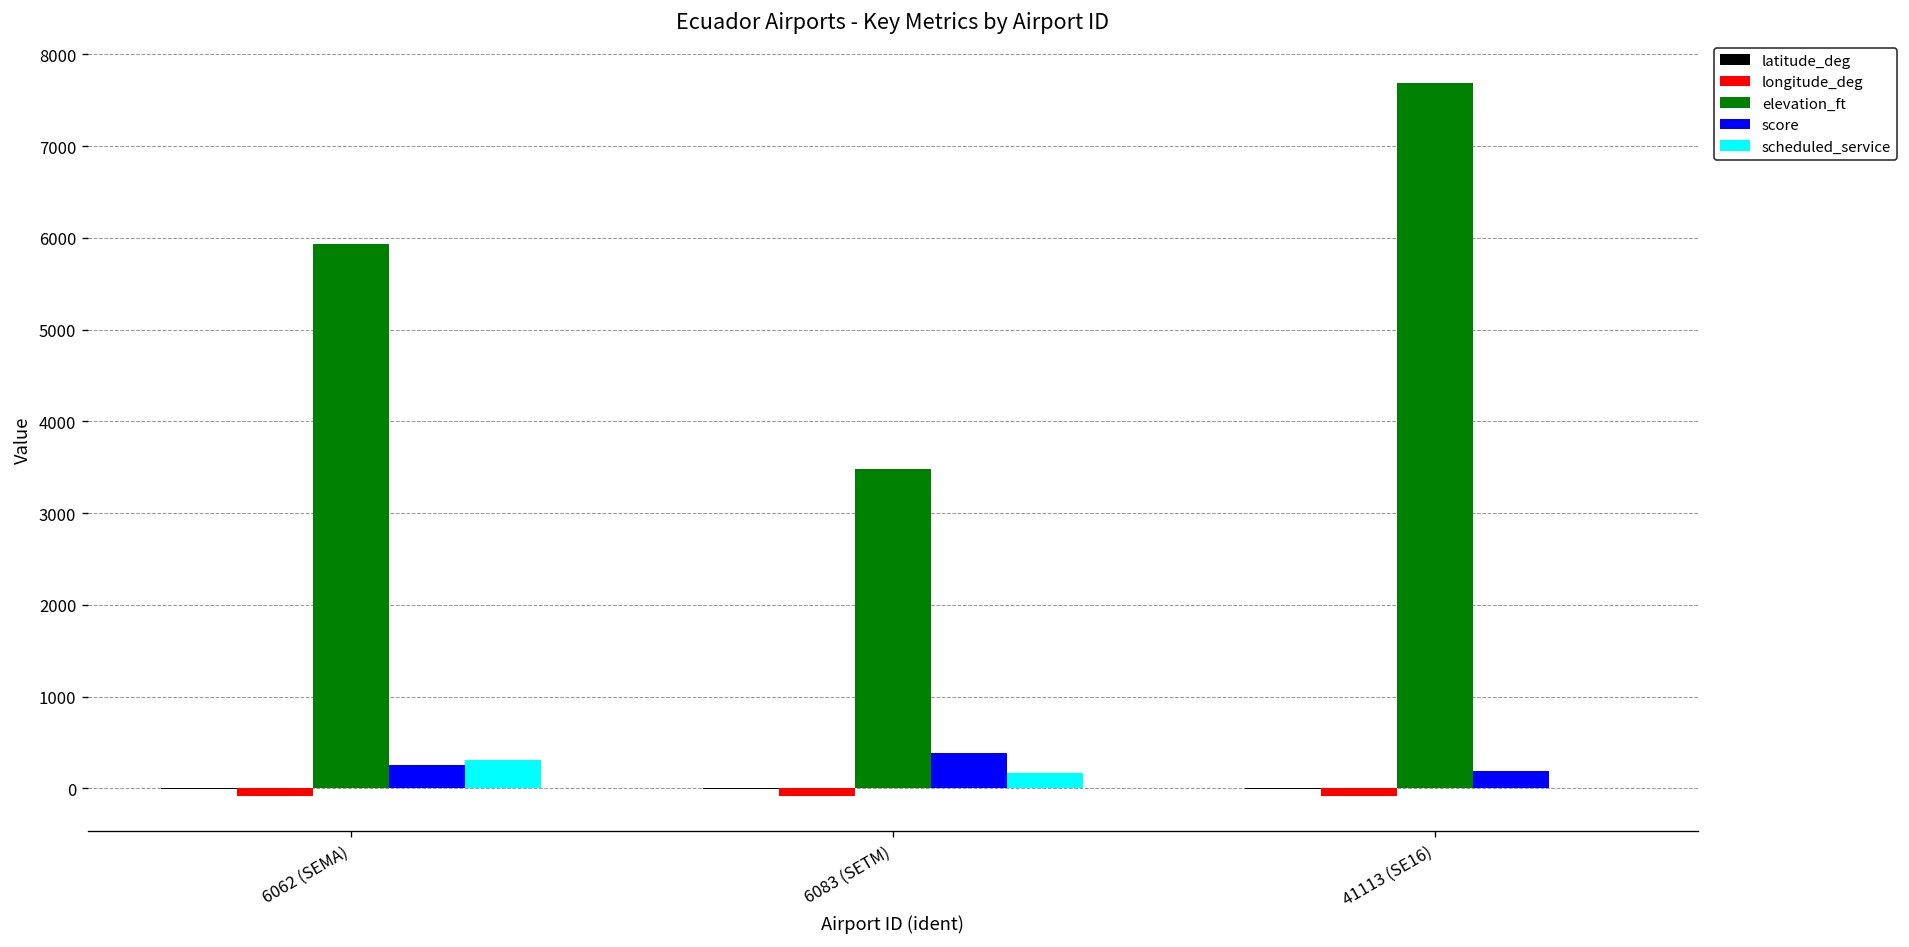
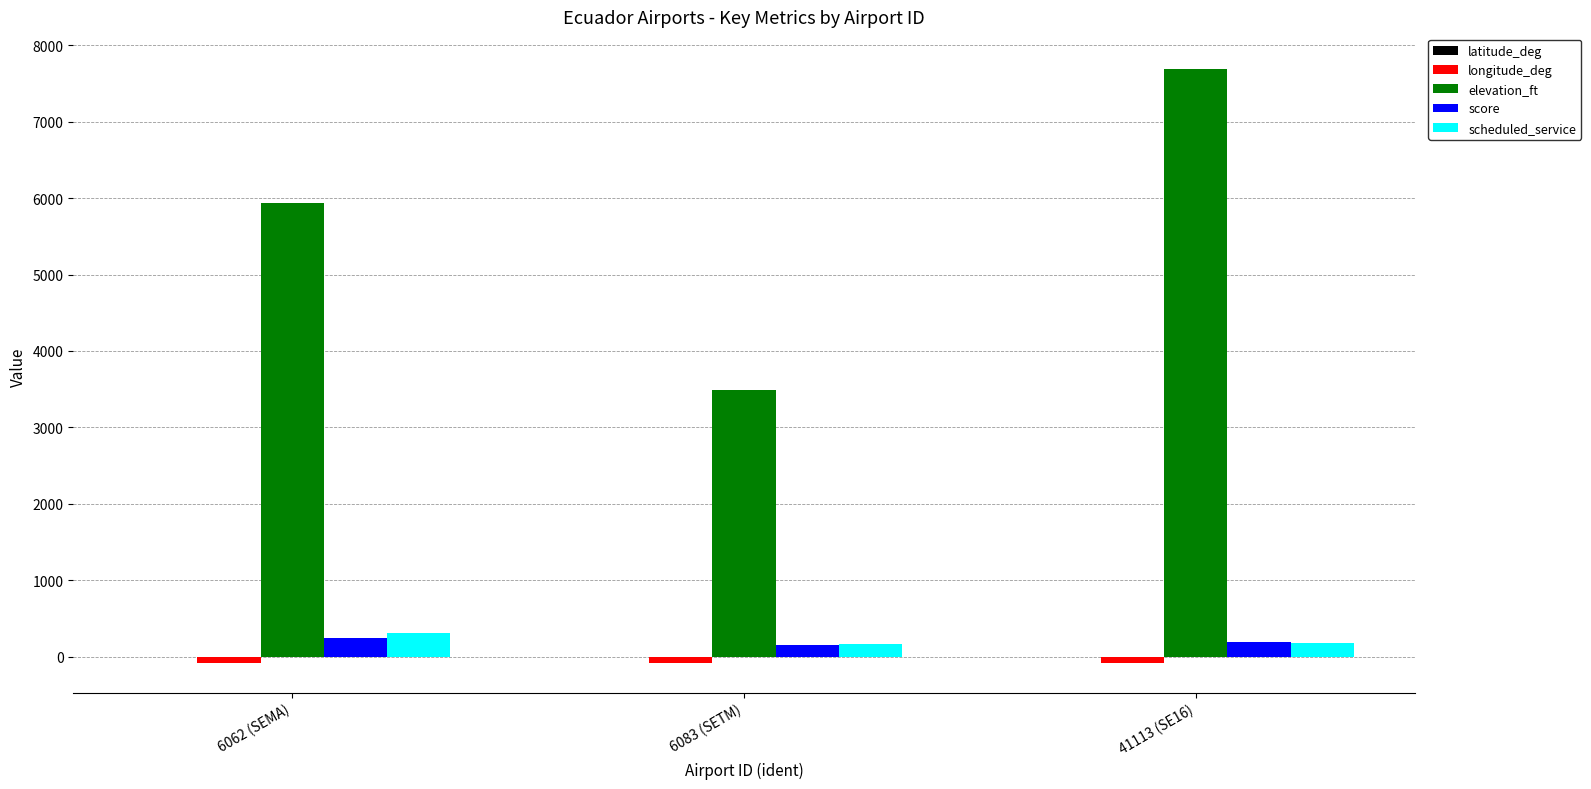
score, 6083 (SETM): 400 -> 200
scheduled_service, 41113 (SE16): 0 -> 200
